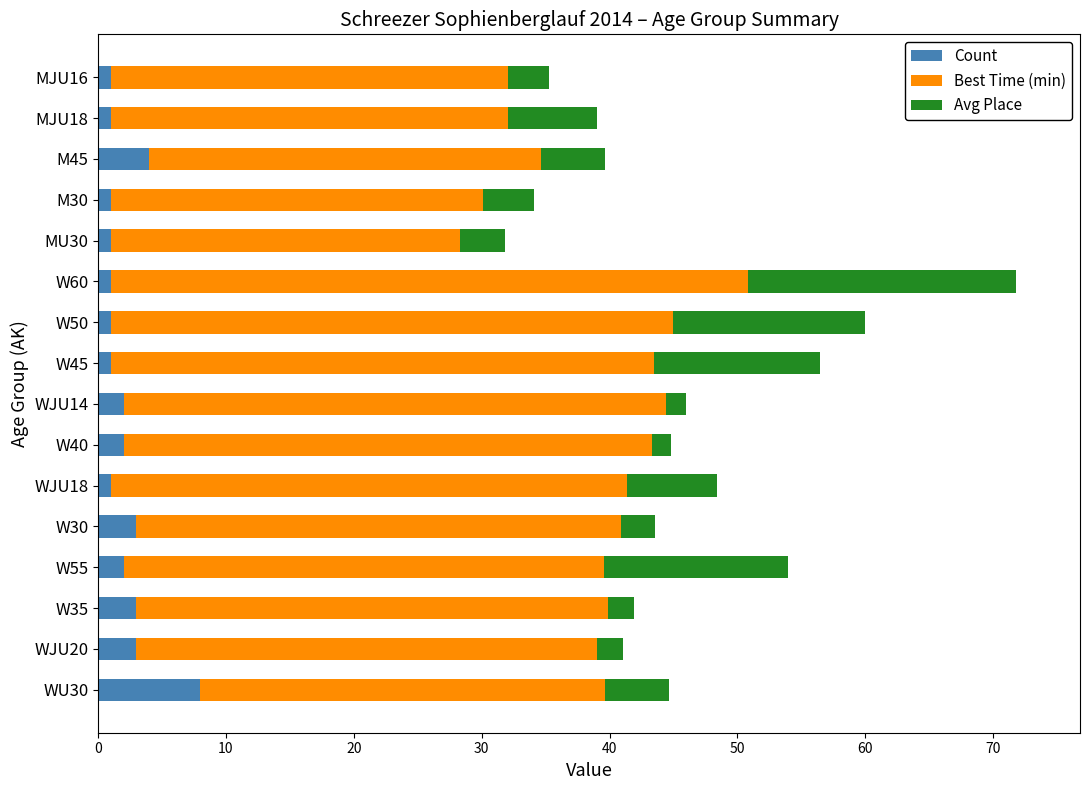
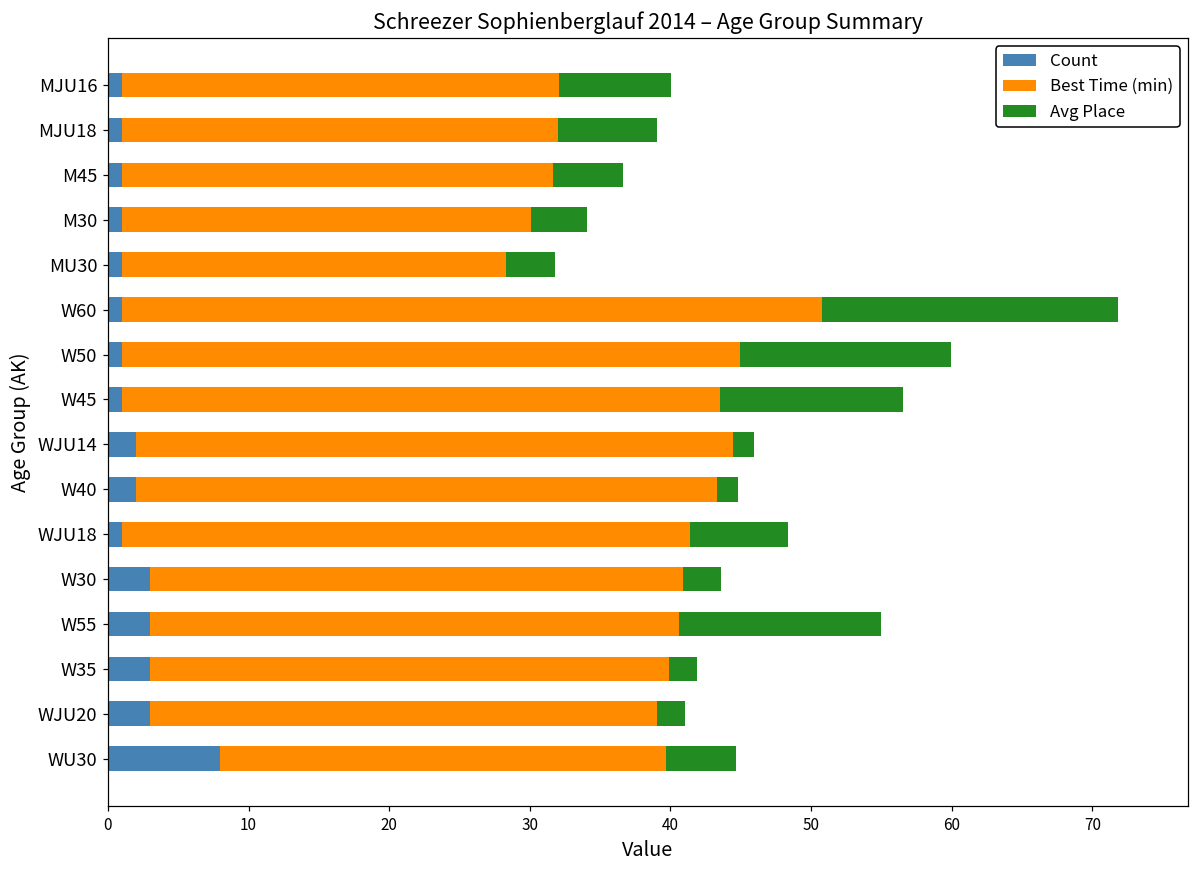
Avg Place, MJU16: 3.2 -> 8.0
Count, M45: 4 -> 1
Count, W55: 2 -> 3
